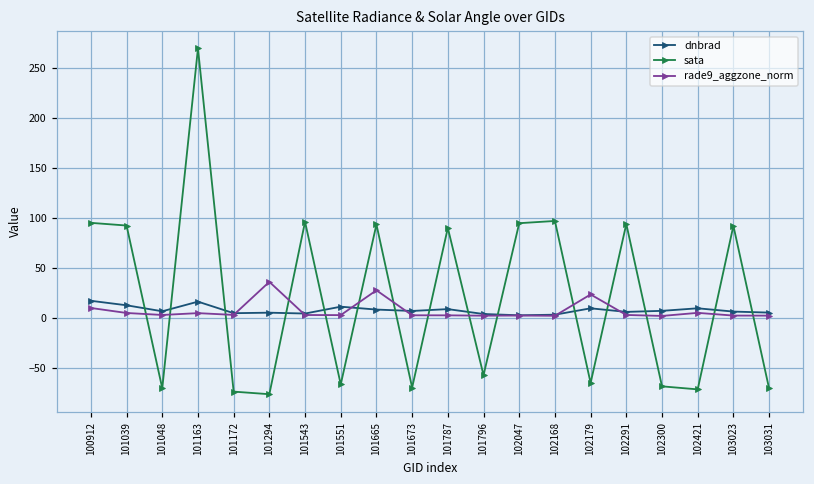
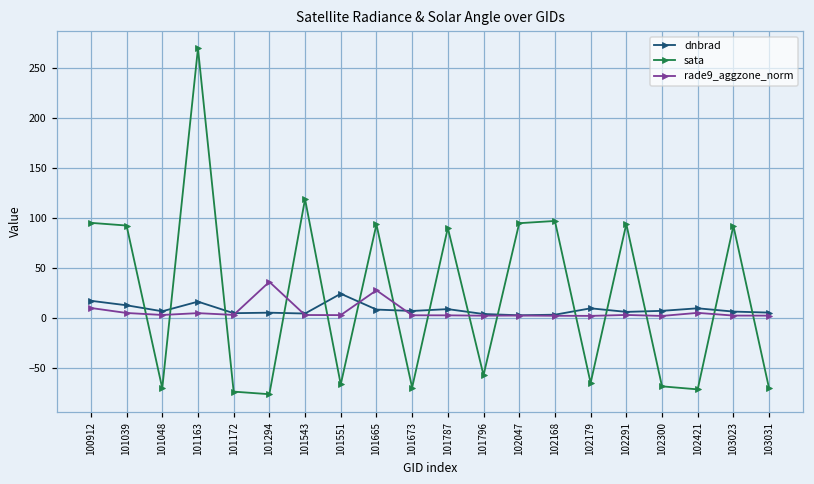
sata, 101543: 100 -> 120
dnbrad, 101551: 10 -> 20
rade9_aggzone_norm, 102179: 20 -> 0
